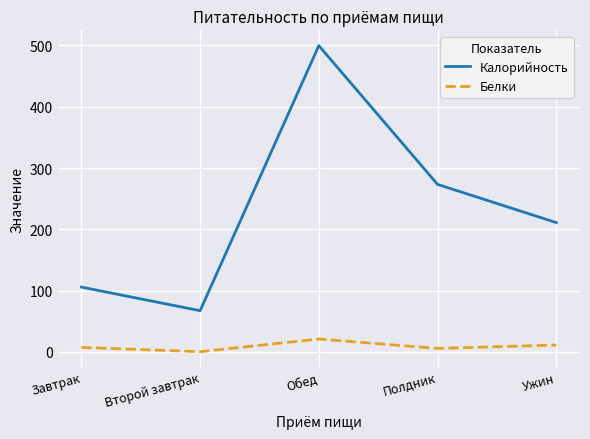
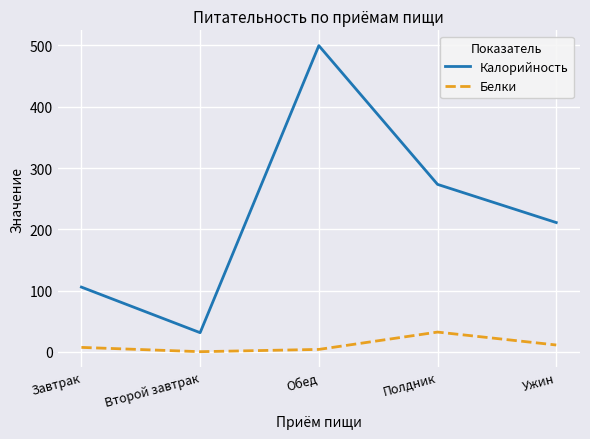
Калорийность, Второй завтрак: 70 -> 30
Белки, Обед: 20 -> 0
Белки, Полдник: 10 -> 30
